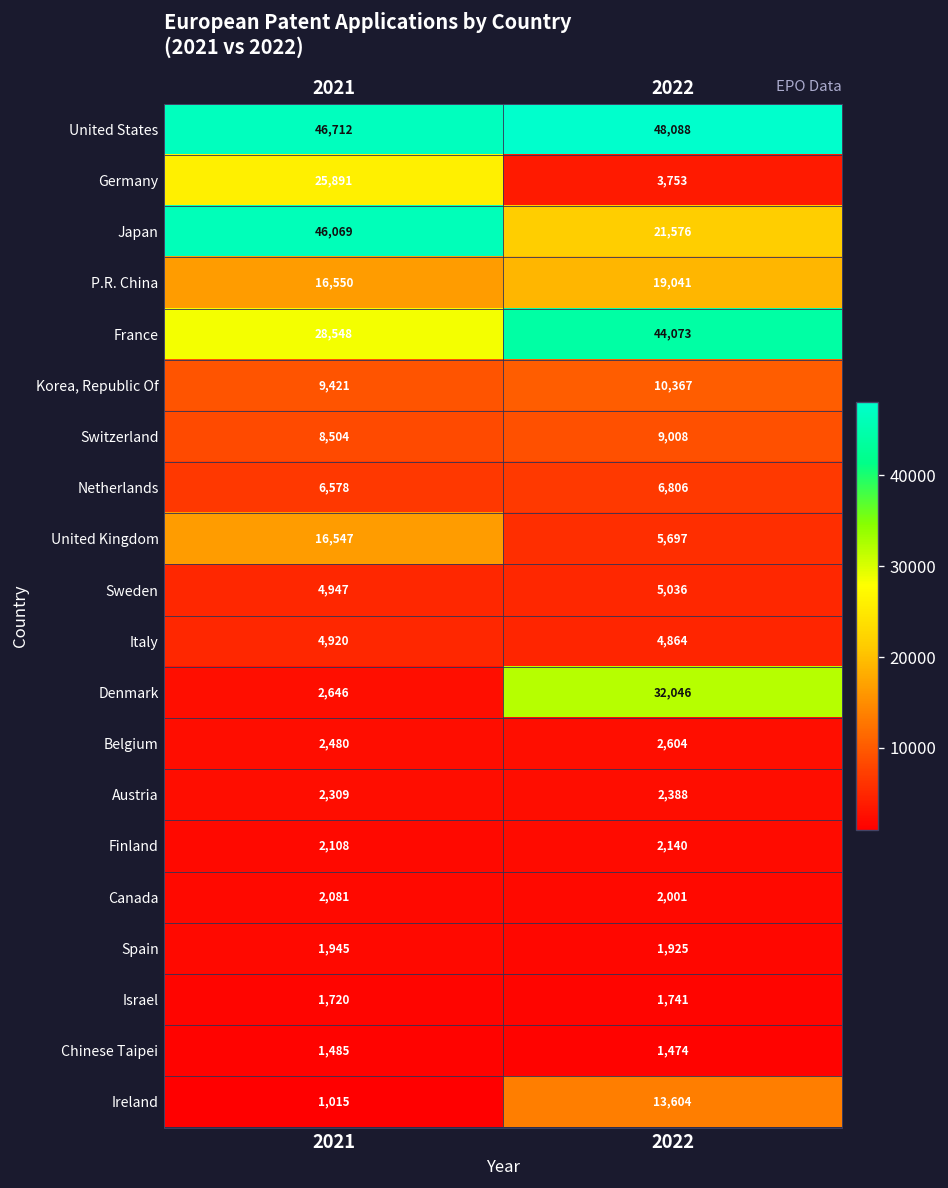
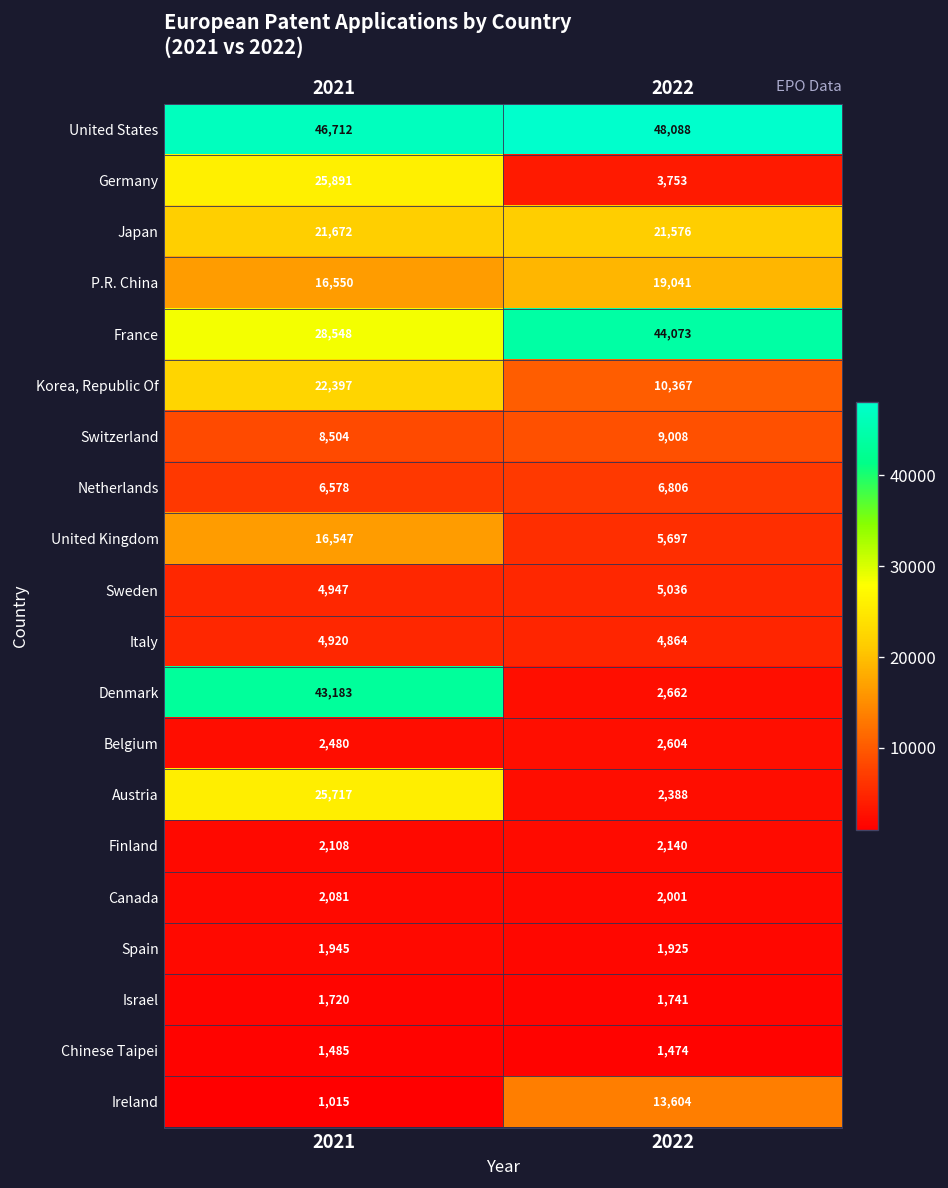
Japan, 2021: 46,069 -> 21,672
Korea, Republic Of, 2021: 9,421 -> 22,397
Denmark, 2021: 2,646 -> 43,183
Denmark, 2022: 32,046 -> 2,662
Austria, 2021: 2,309 -> 25,717
